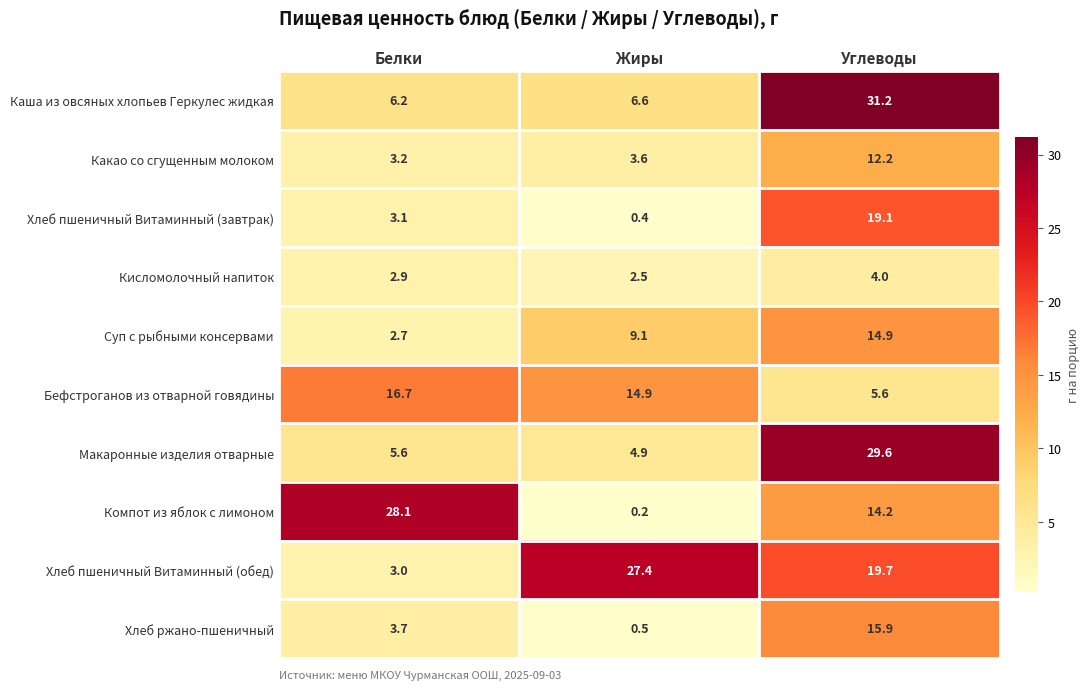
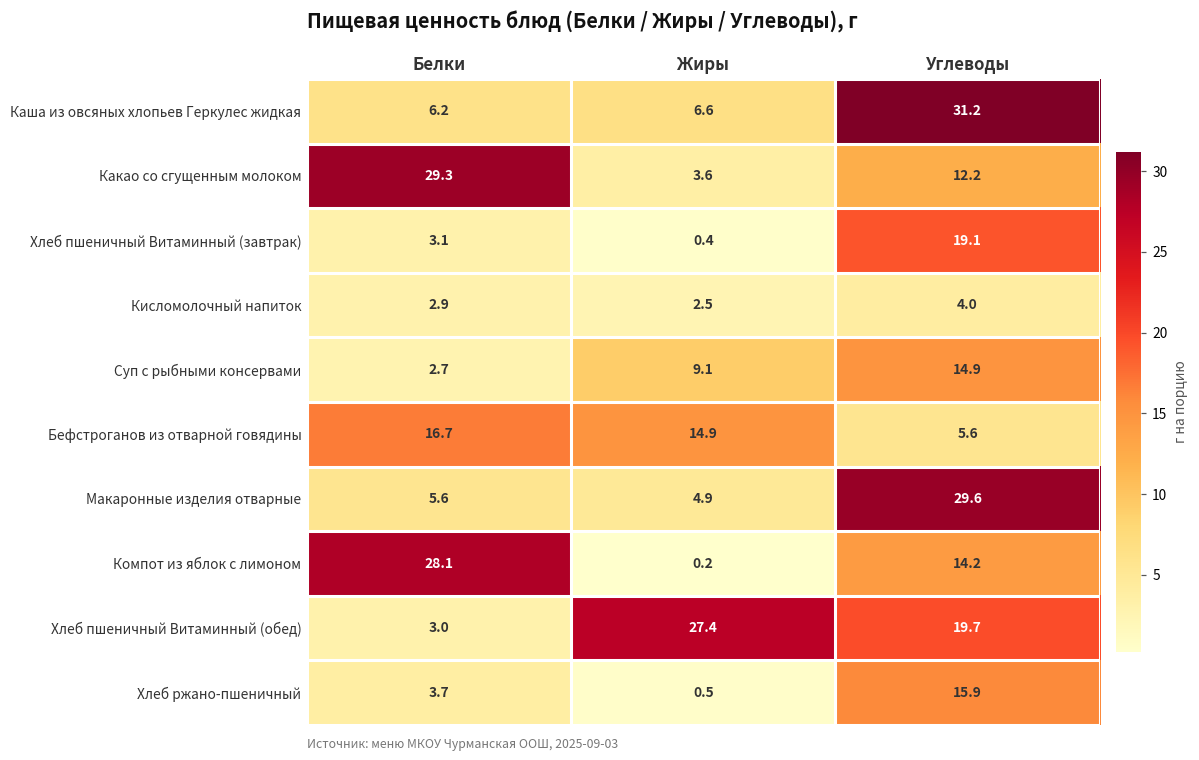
Какао со сгущенным молоком, Белки: 3.2 -> 29.3
